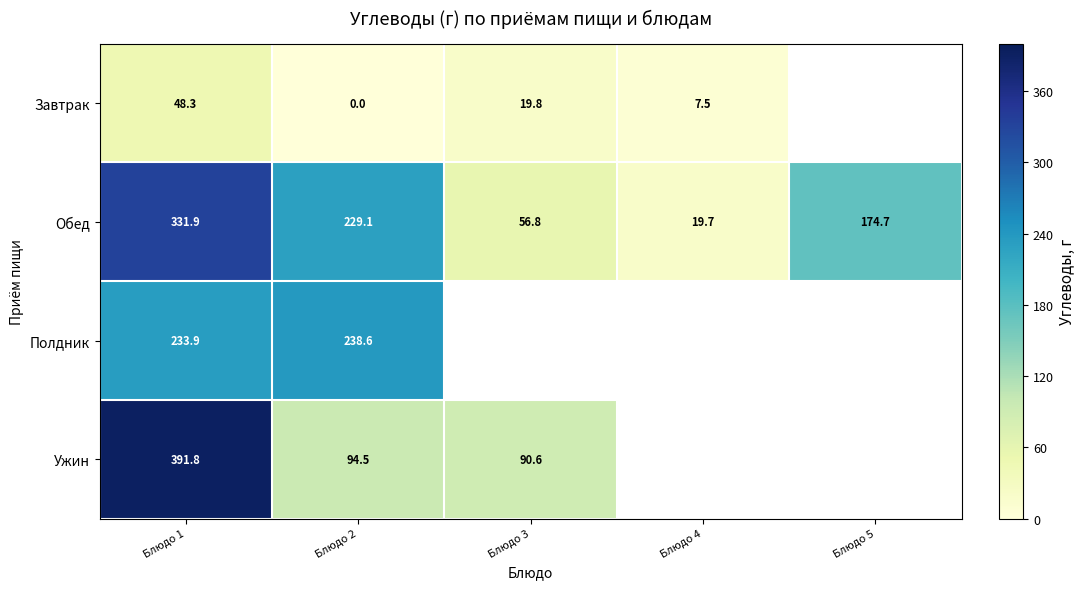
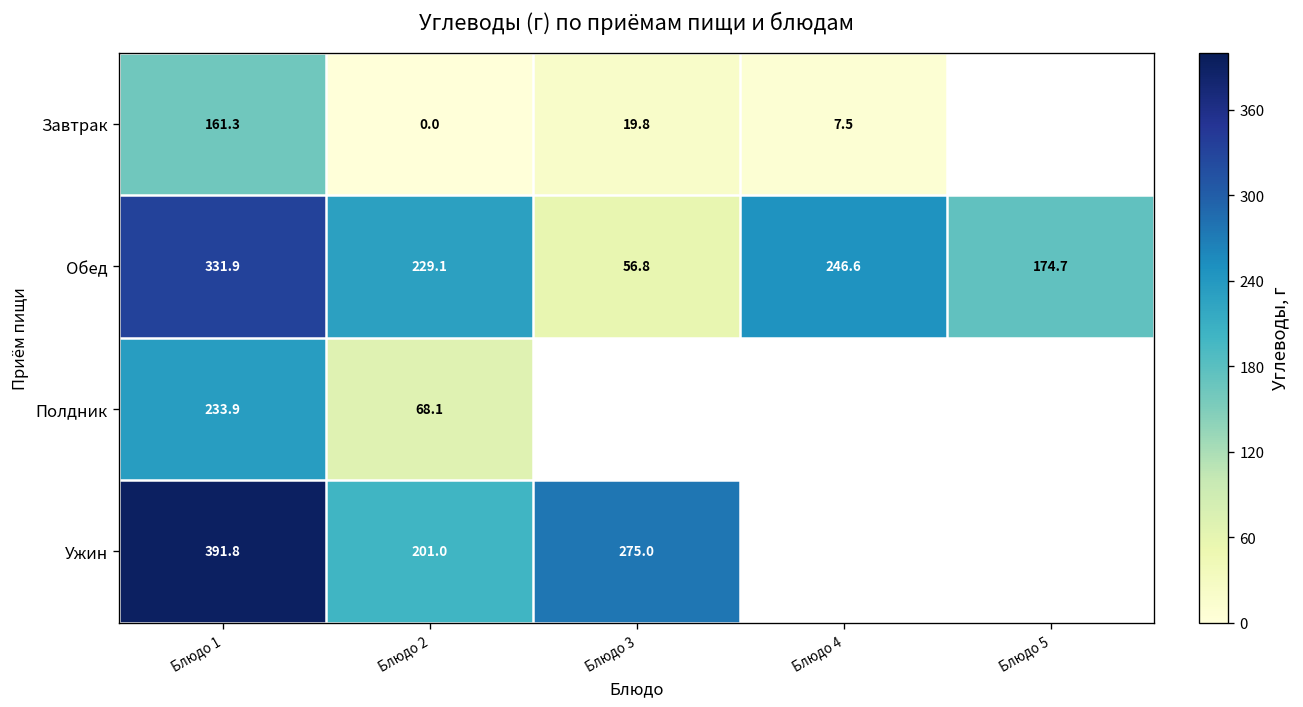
Завтрак, Блюдо 1: 48.3 -> 161.3
Обед, Блюдо 4: 19.7 -> 246.6
Полдник, Блюдо 2: 238.6 -> 68.1
Ужин, Блюдо 2: 94.5 -> 201.0
Ужин, Блюдо 3: 90.6 -> 275.0
